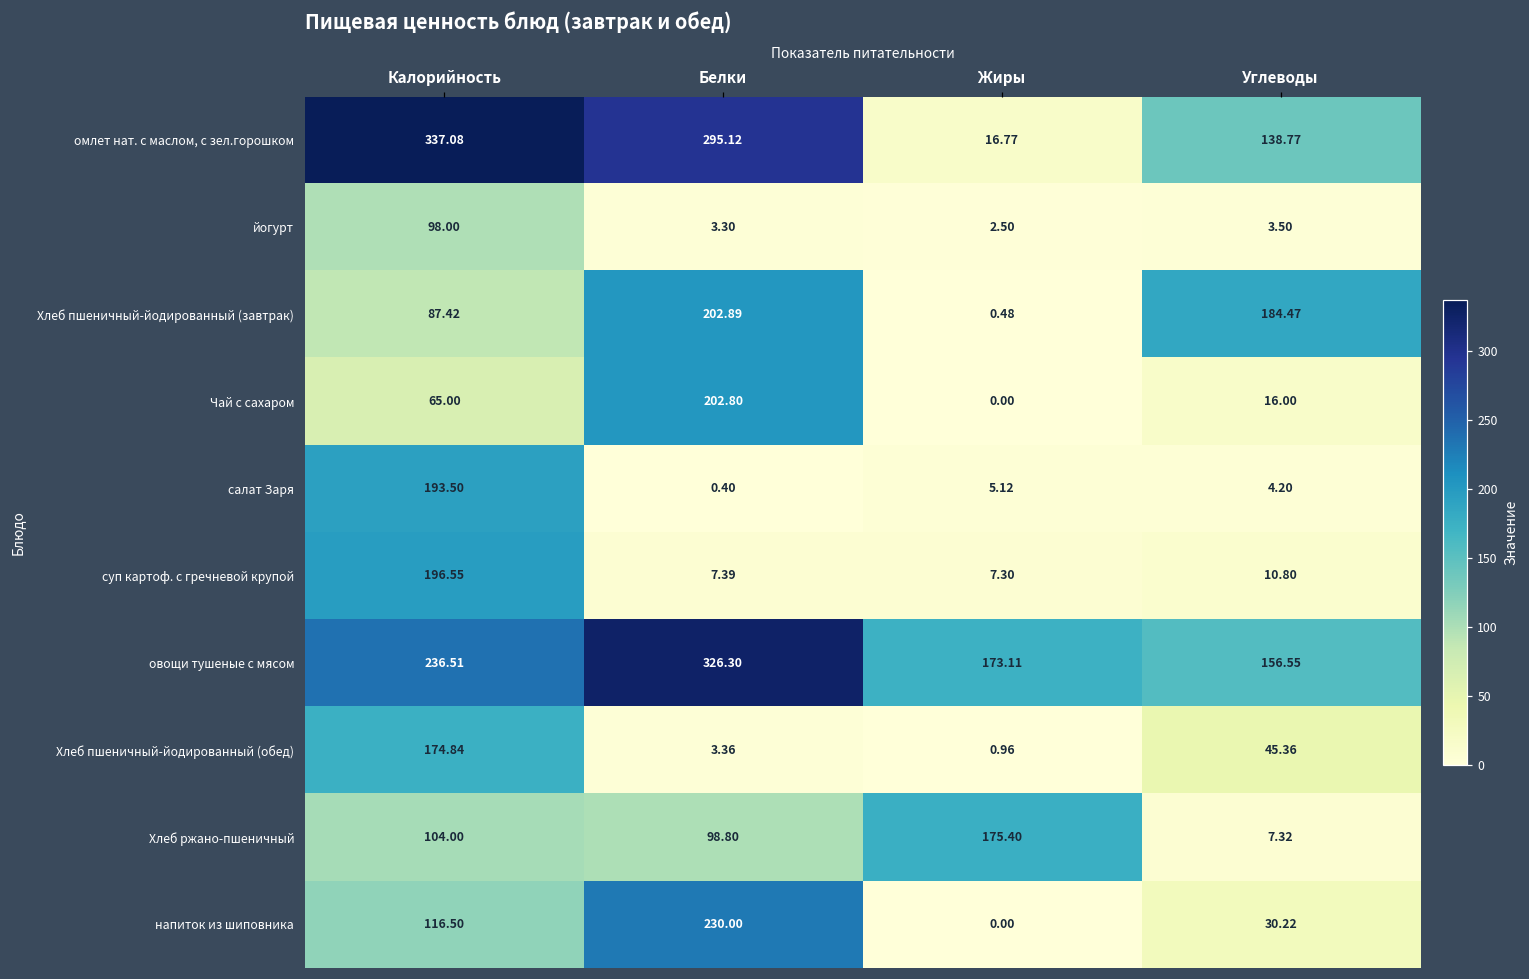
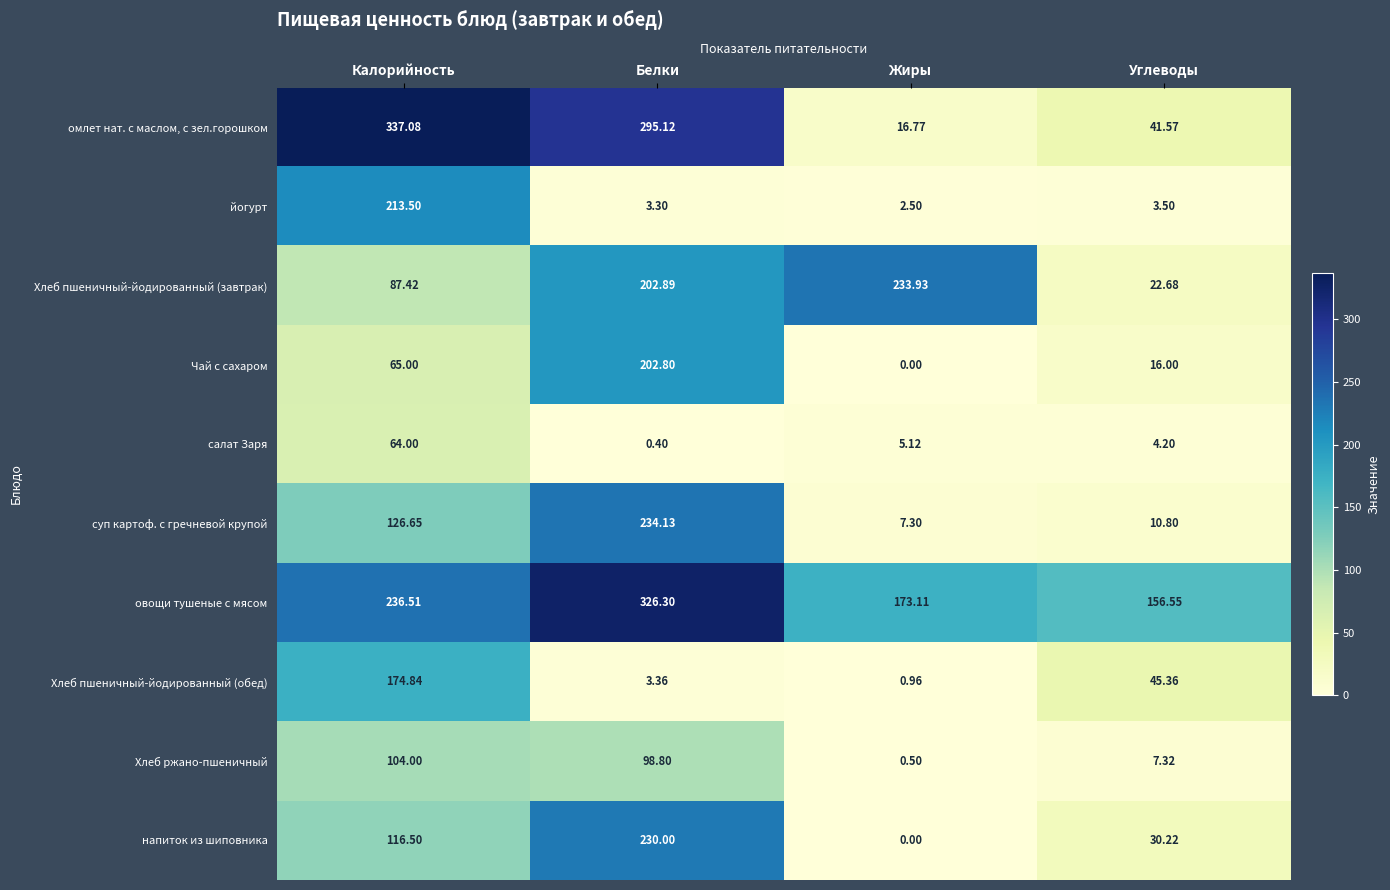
омлет нат. с маслом, с зел.горошком, Углеводы: 138.77 -> 41.57
йогурт, Калорийность: 98.00 -> 213.50
Хлеб пшеничный-йодированный (завтрак), Жиры: 0.48 -> 233.93
Хлеб пшеничный-йодированный (завтрак), Углеводы: 184.47 -> 22.68
салат Заря, Калорийность: 193.50 -> 64.00
суп картоф. с гречневой крупой, Калорийность: 196.55 -> 126.65
суп картоф. с гречневой крупой, Белки: 7.39 -> 234.13
Хлеб ржано-пшеничный, Жиры: 175.40 -> 0.50
